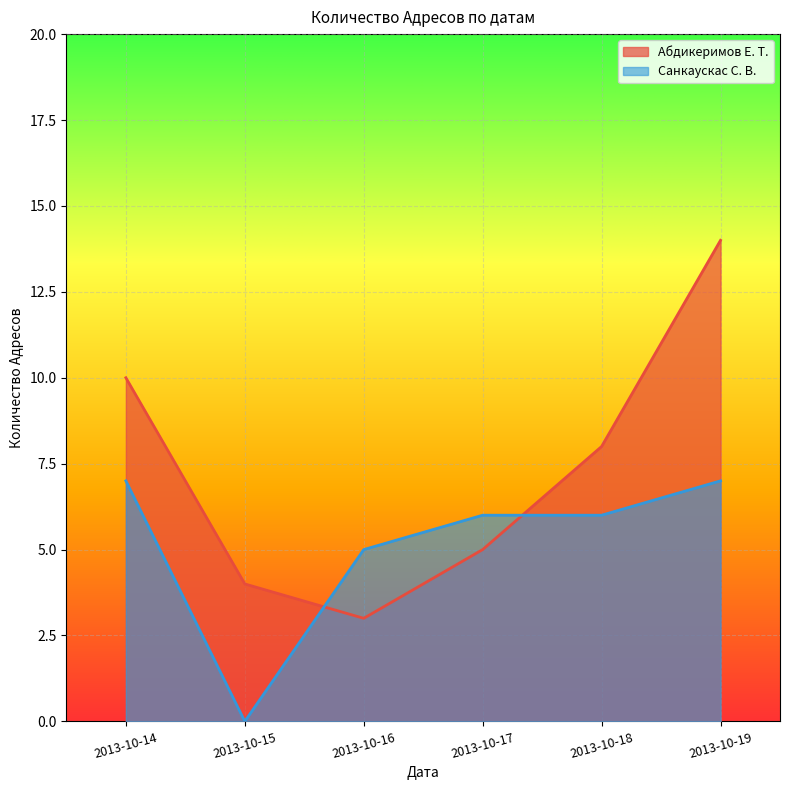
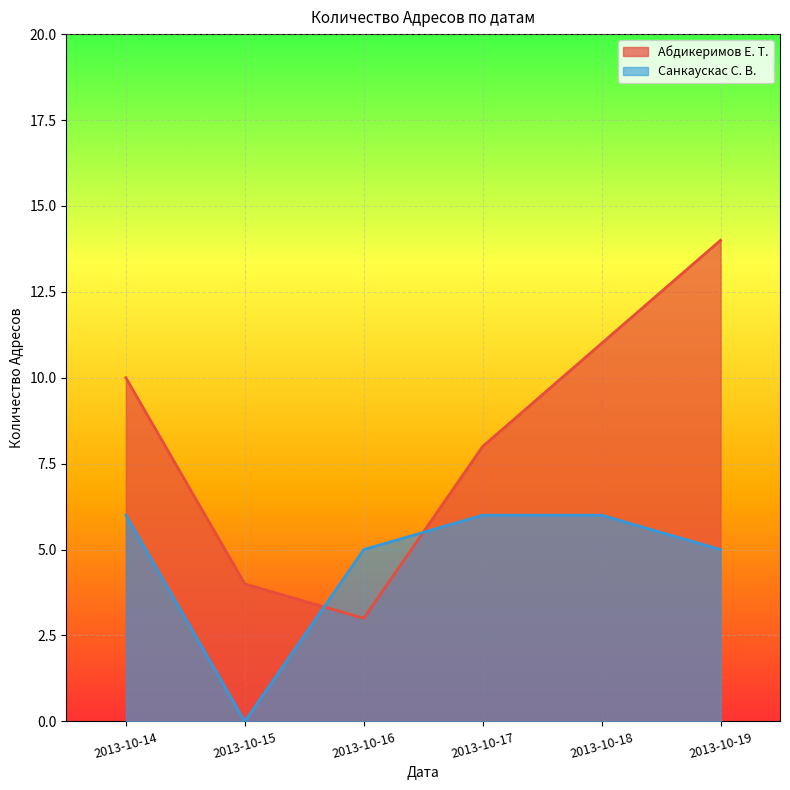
Санкаускас С. В., 2013-10-14: 7 -> 6
Абдикеримов Е. Т., 2013-10-17: 5 -> 8
Абдикеримов Е. Т., 2013-10-18: 8 -> 11
Санкаускас С. В., 2013-10-19: 7 -> 5
